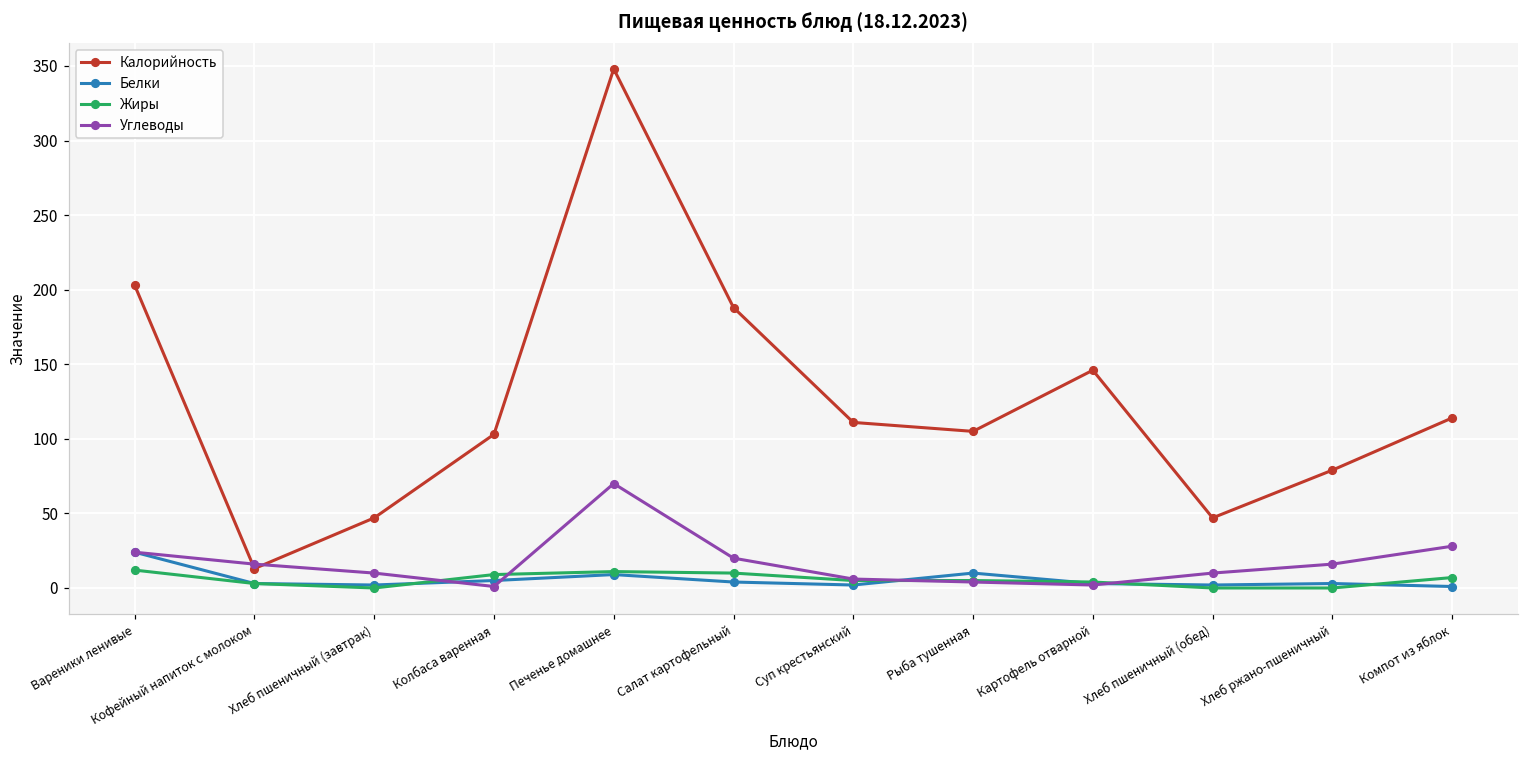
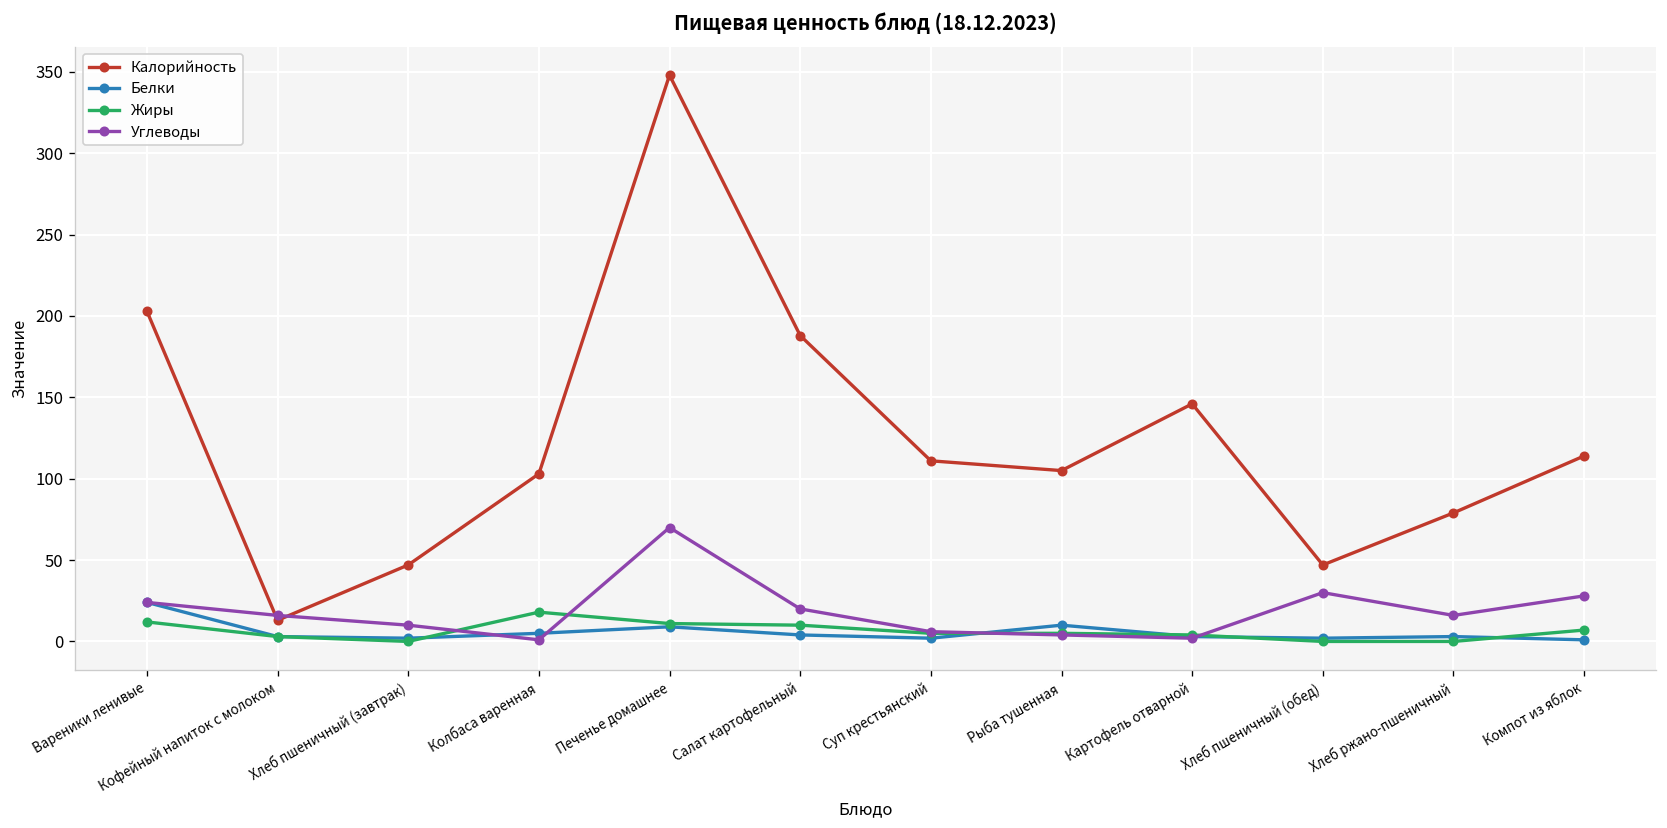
Жиры, Колбаса варенная: 9 -> 18
Углеводы, Хлеб пшеничный (обед): 10 -> 30
